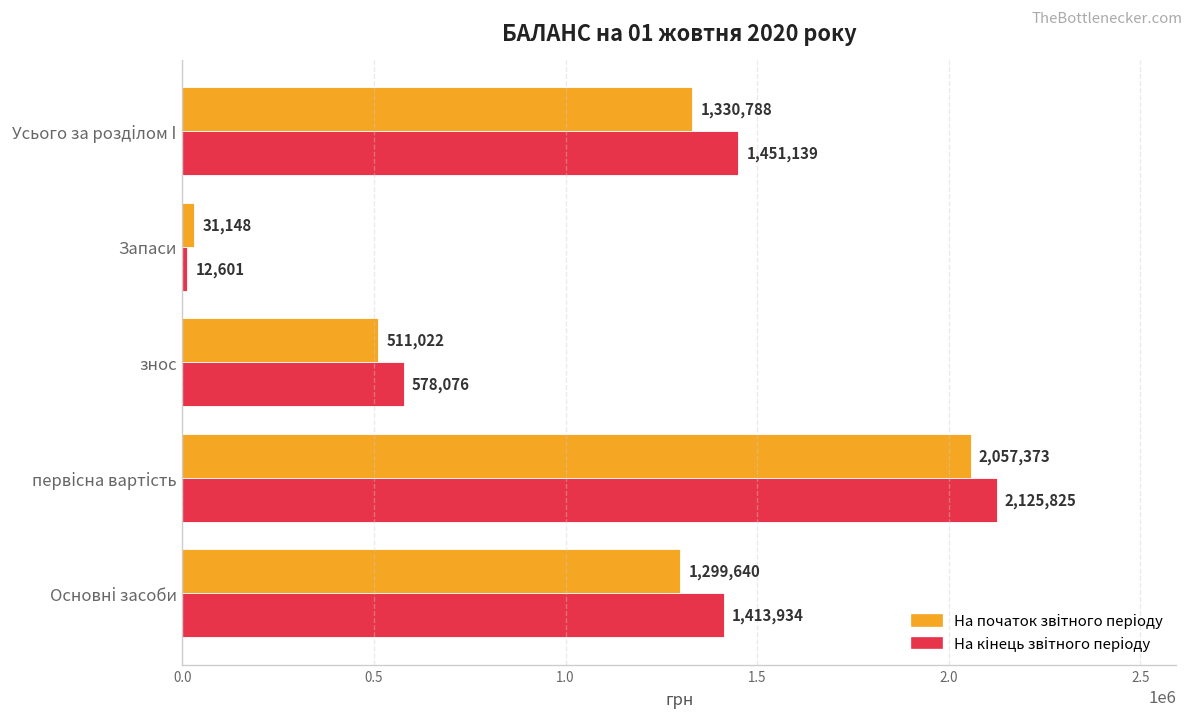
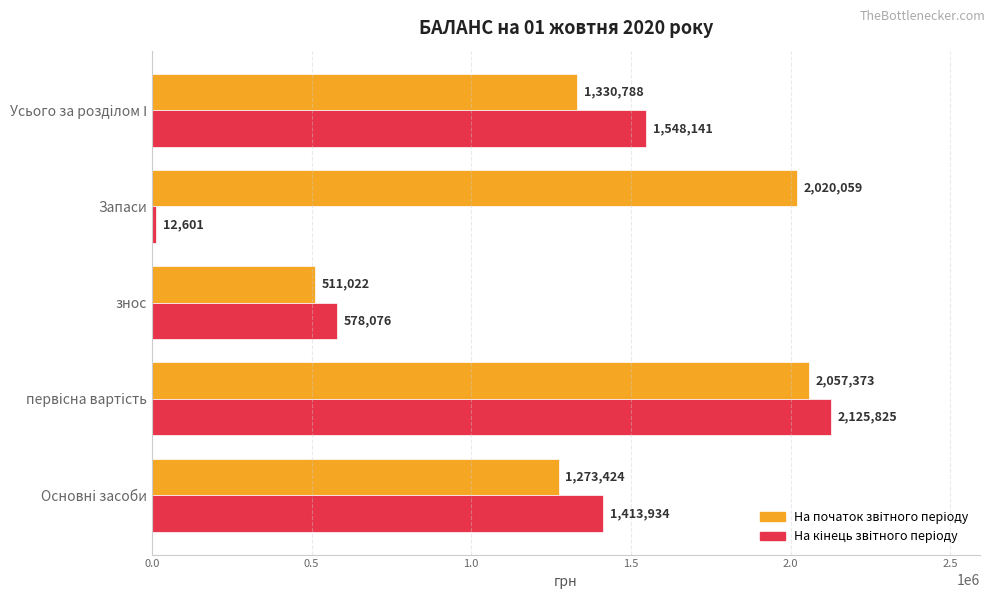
На кінець звітного періоду, Усього за розділом І: 1,451,139 -> 1,548,141
На початок звітного періоду, Запаси: 31,148 -> 2,020,059
На початок звітного періоду, Основні засоби: 1,299,640 -> 1,273,424
